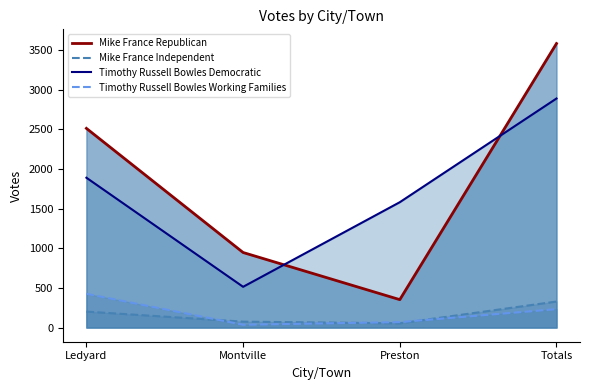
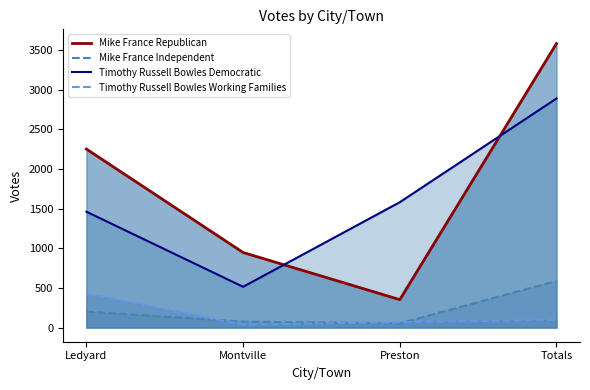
Mike France Republican, Ledyard: 2500 -> 2300
Timothy Russell Bowles Democratic, Ledyard: 1900 -> 1500
Mike France Independent, Totals: 300 -> 600
Timothy Russell Bowles Working Families, Totals: 200 -> 100
